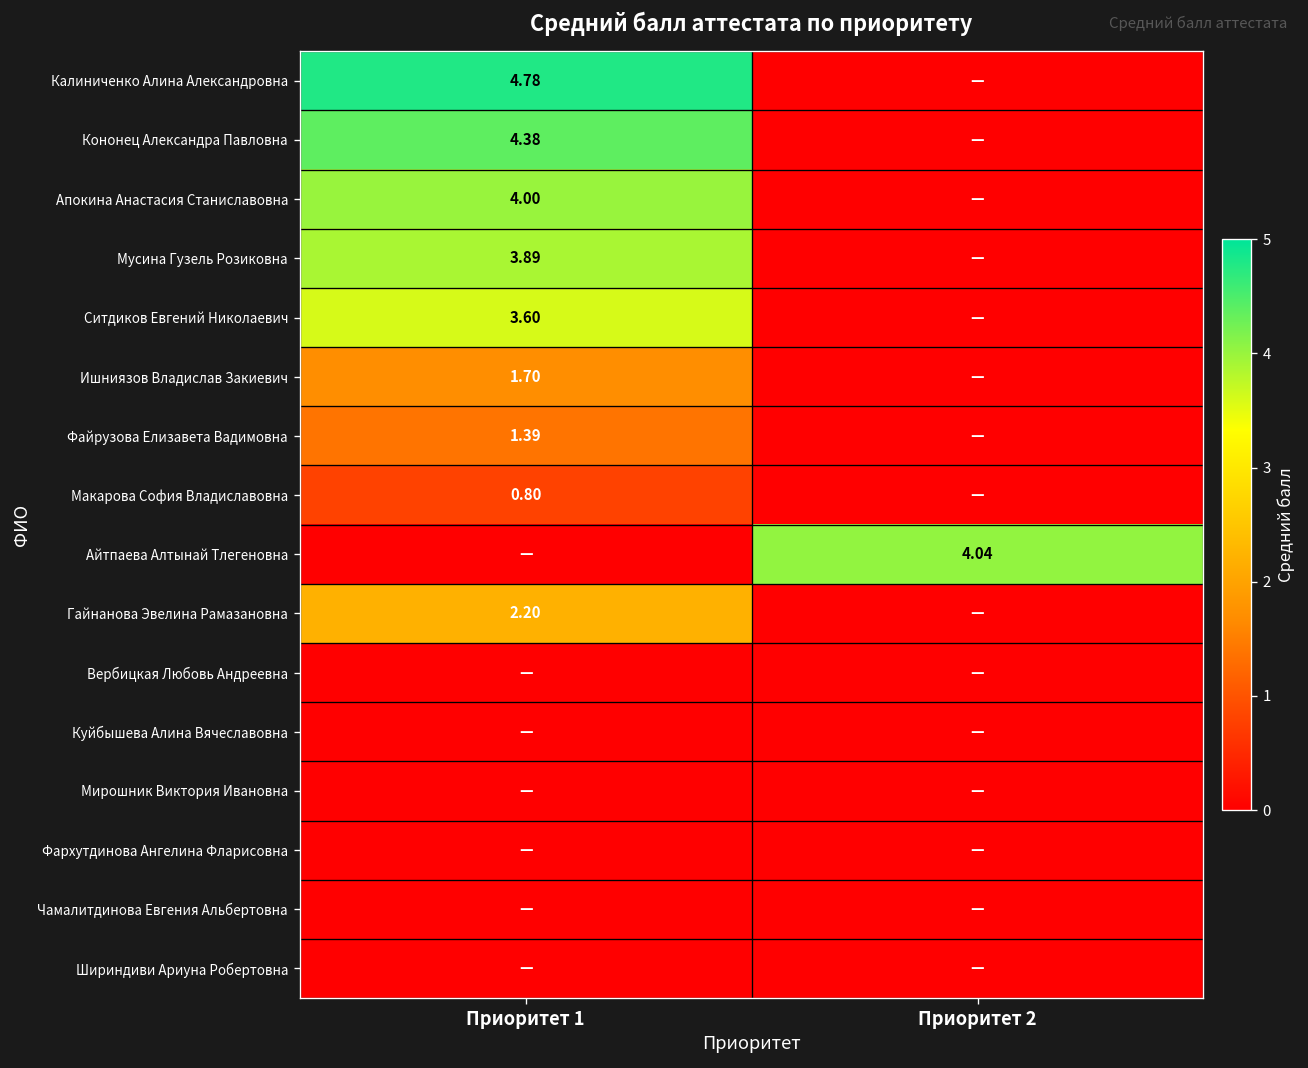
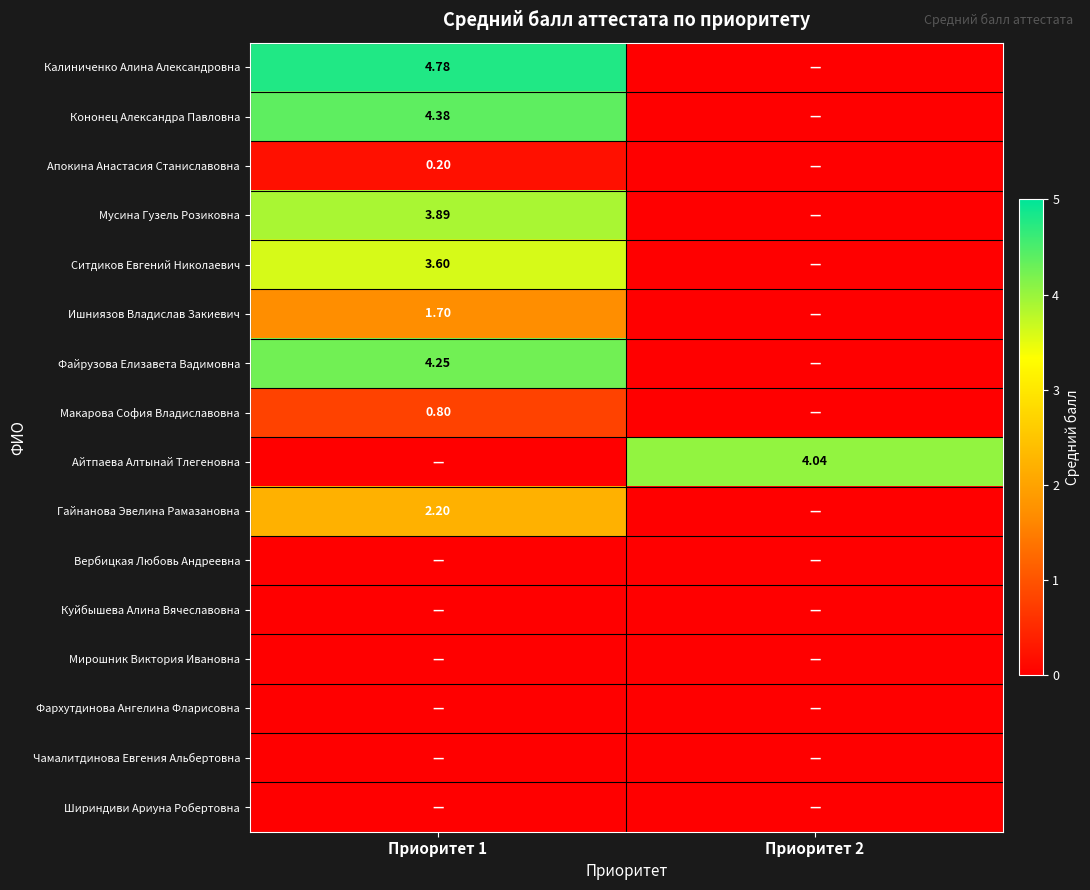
Апокина Анастасия Станиславовна, Приоритет 1: 4.00 -> 0.20
Файрузова Елизавета Вадимовна, Приоритет 1: 1.39 -> 4.25
